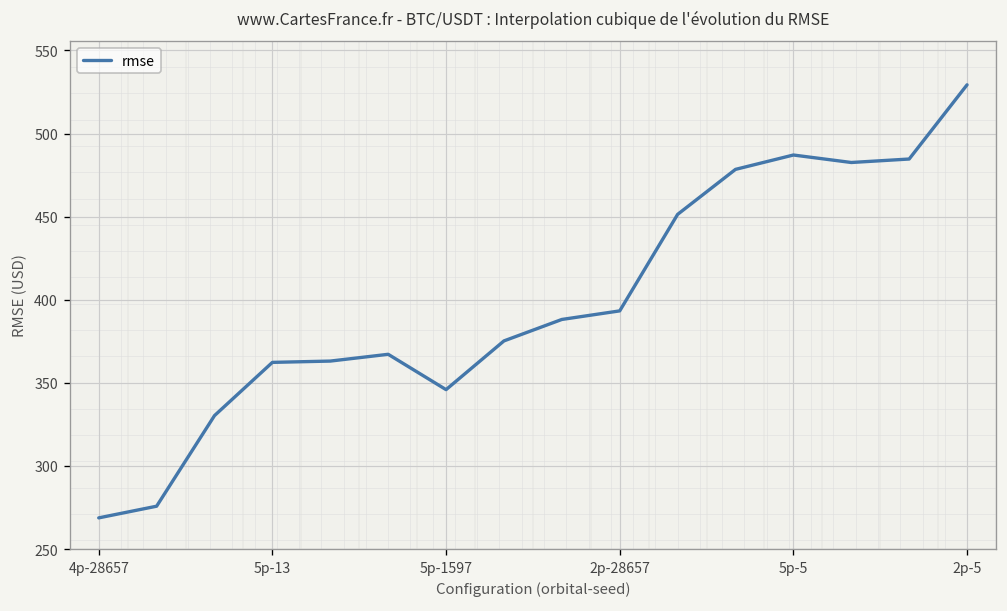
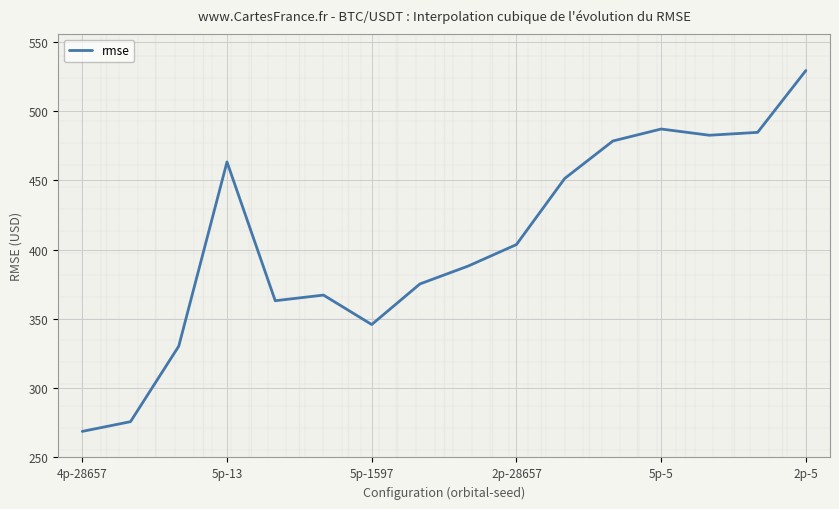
5p-13: 362 -> 463
2p-28657: 393 -> 404
